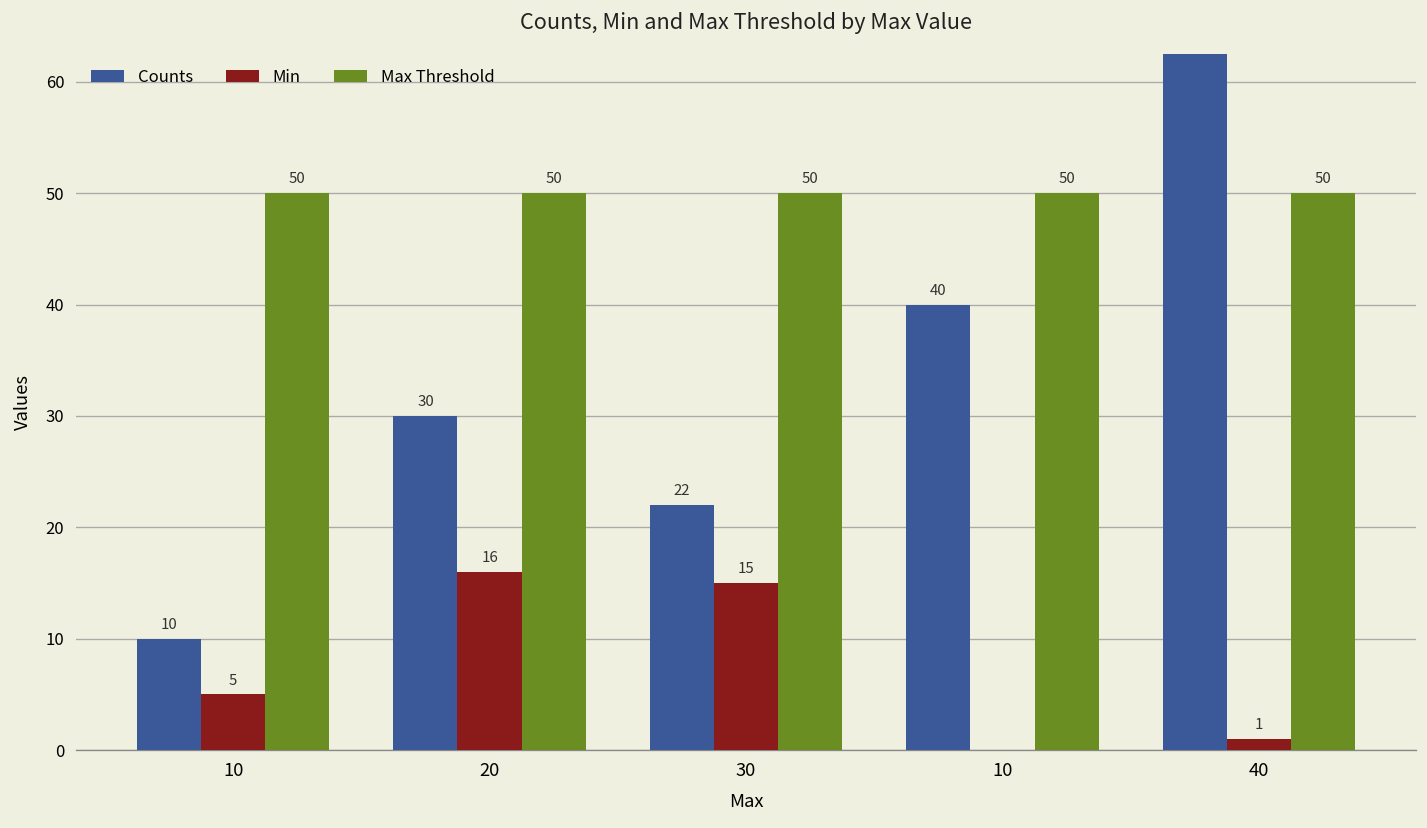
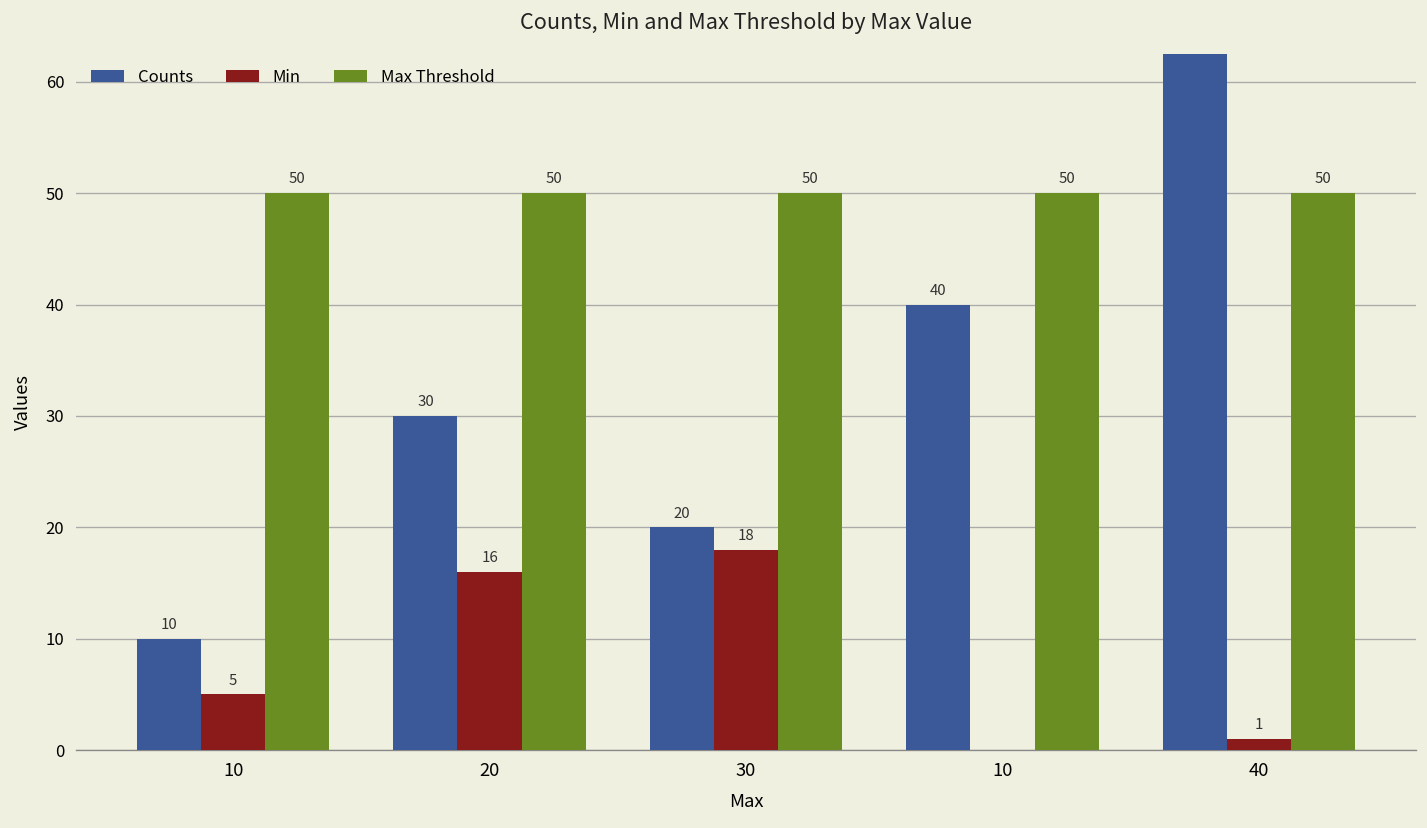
Counts, 30: 22 -> 20
Min, 30: 15 -> 18
